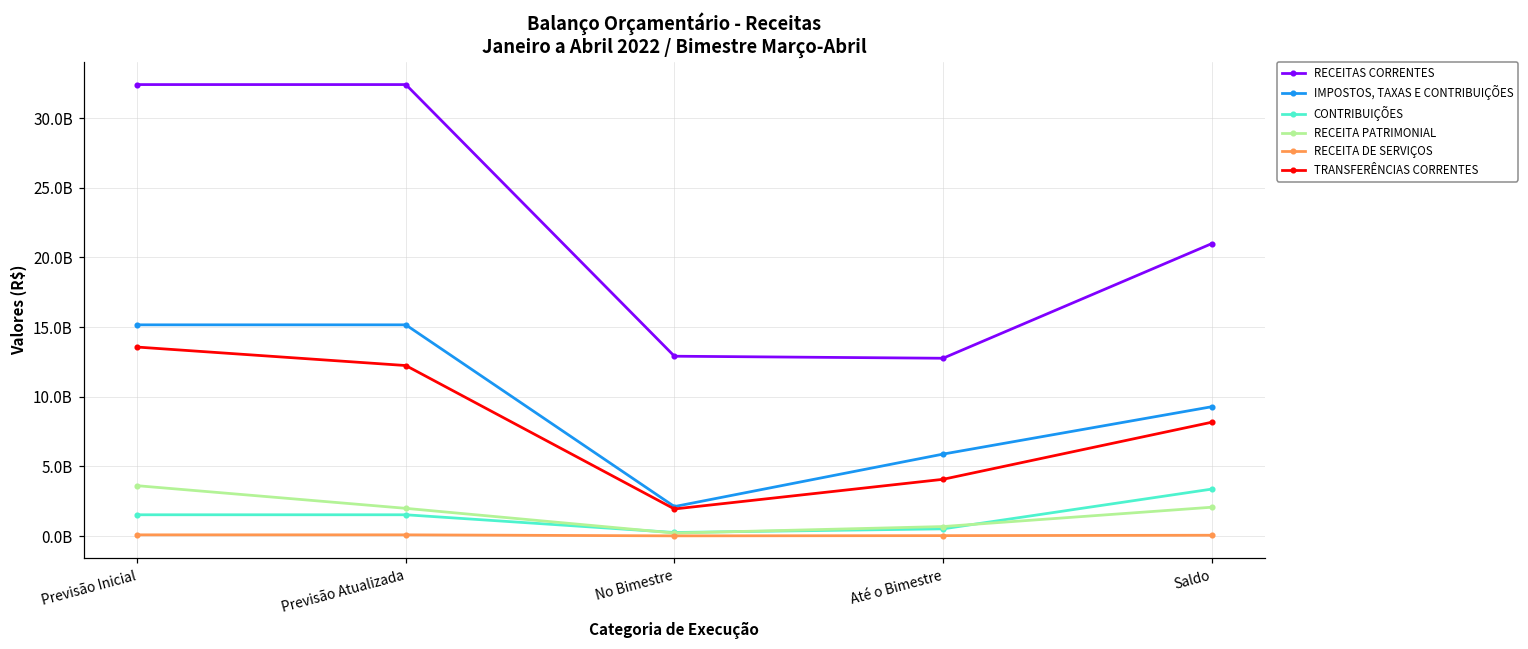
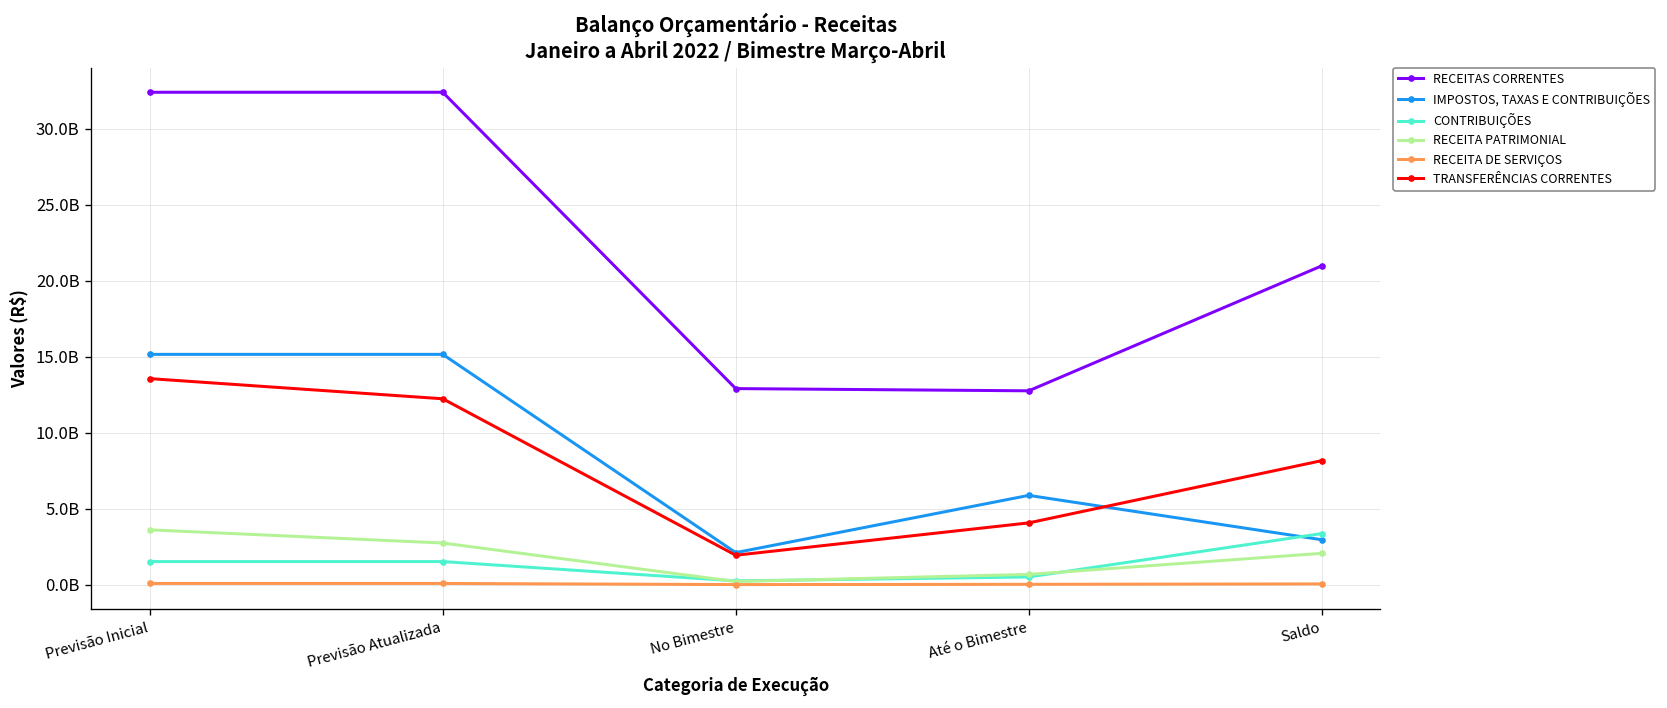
RECEITA PATRIMONIAL, Previsão Atualizada: 2000000000 -> 2700000000
IMPOSTOS, TAXAS E CONTRIBUIÇÕES, Saldo: 9300000000 -> 3000000000
